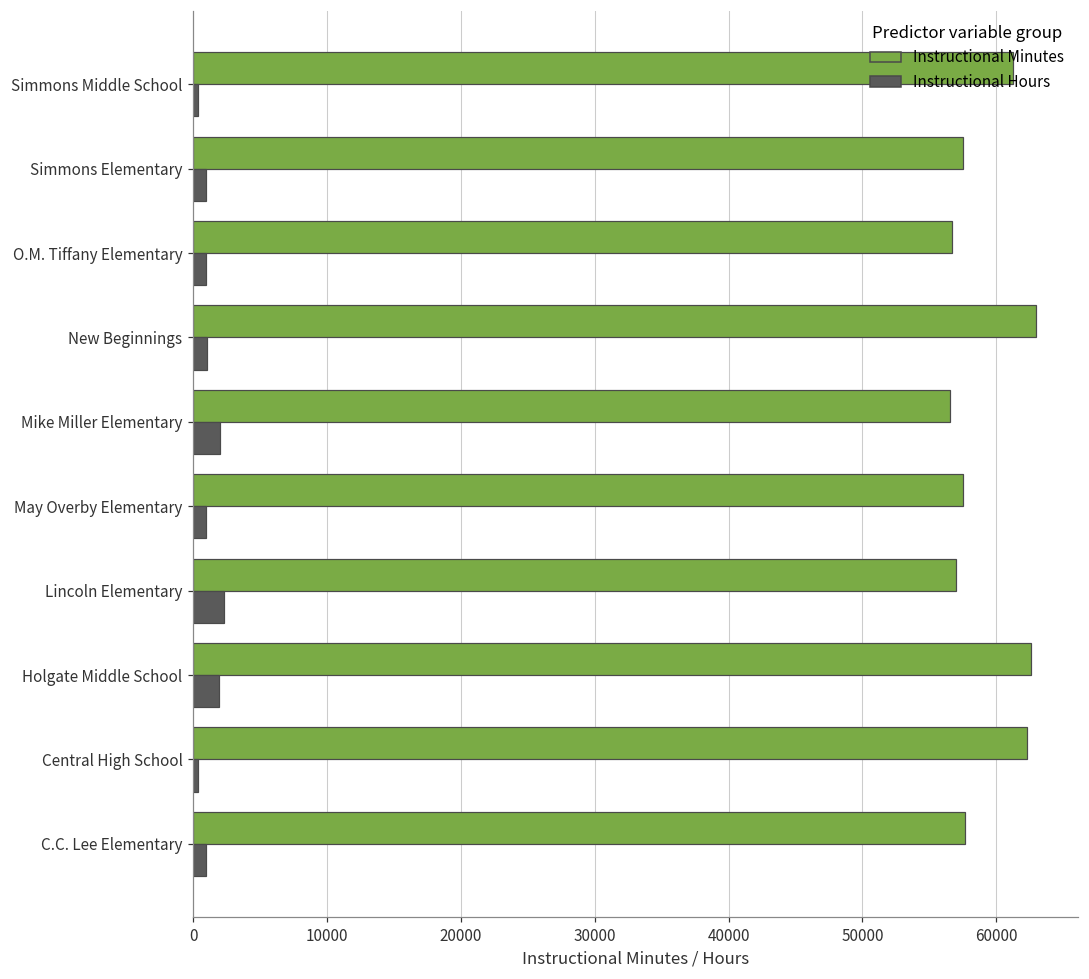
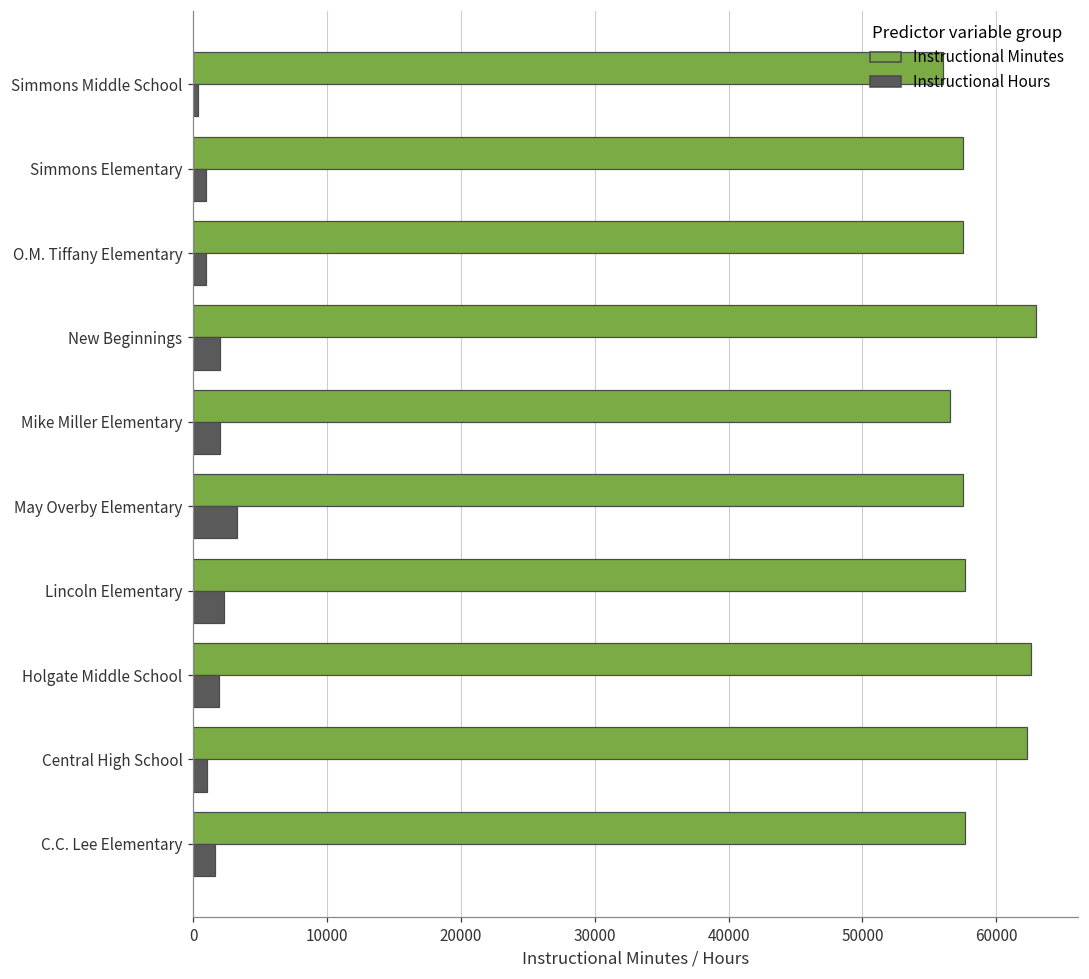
Instructional Minutes, Simmons Middle School: 61200 -> 56000
Instructional Minutes, O.M. Tiffany Elementary: 56700 -> 57500
Instructional Hours, New Beginnings: 1000 -> 2000
Instructional Hours, May Overby Elementary: 1000 -> 3300
Instructional Minutes, Lincoln Elementary: 57000 -> 57700
Instructional Hours, Central High School: 300 -> 1000
Instructional Hours, C.C. Lee Elementary: 1000 -> 1600
